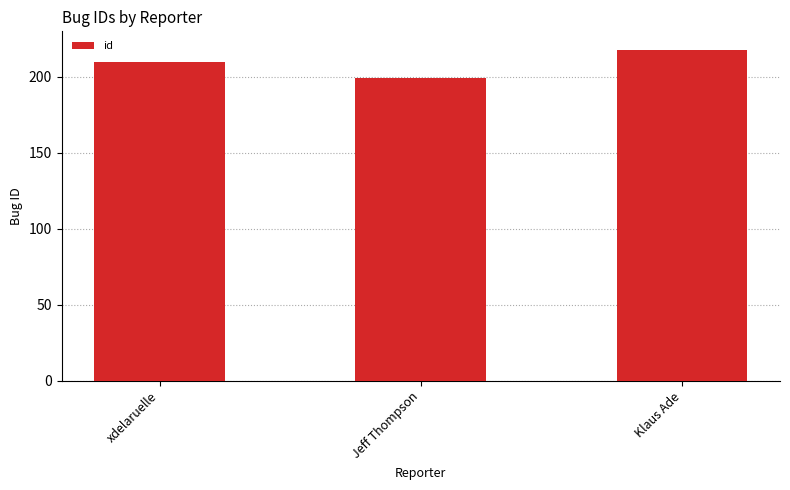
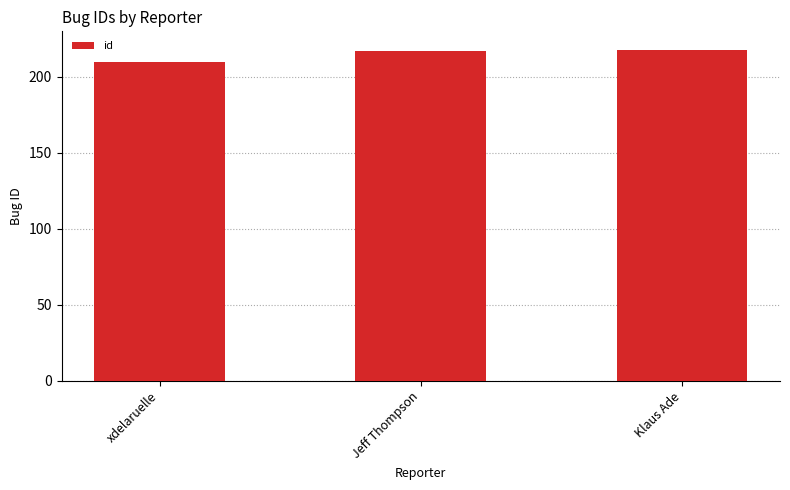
Jeff Thompson: 199 -> 217
